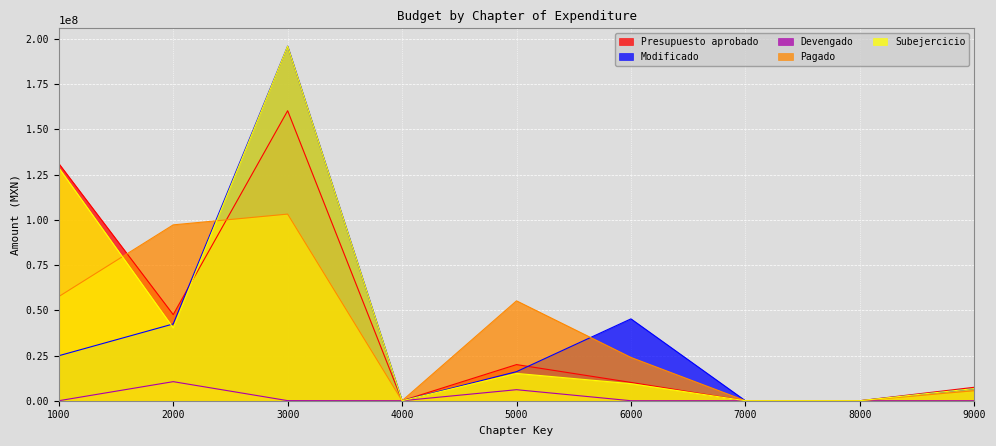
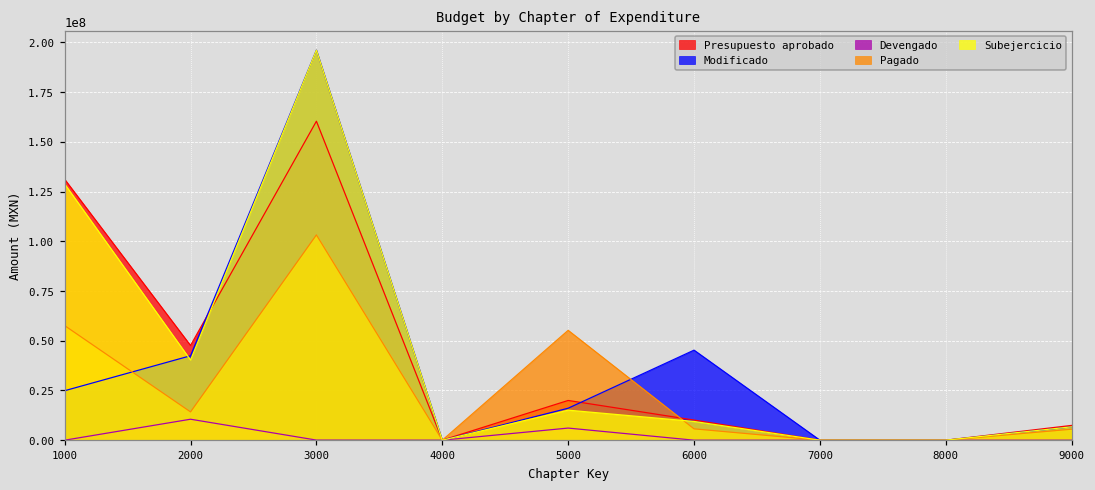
Pagado, 2000: 97000000 -> 14000000
Pagado, 6000: 24000000 -> 6000000
